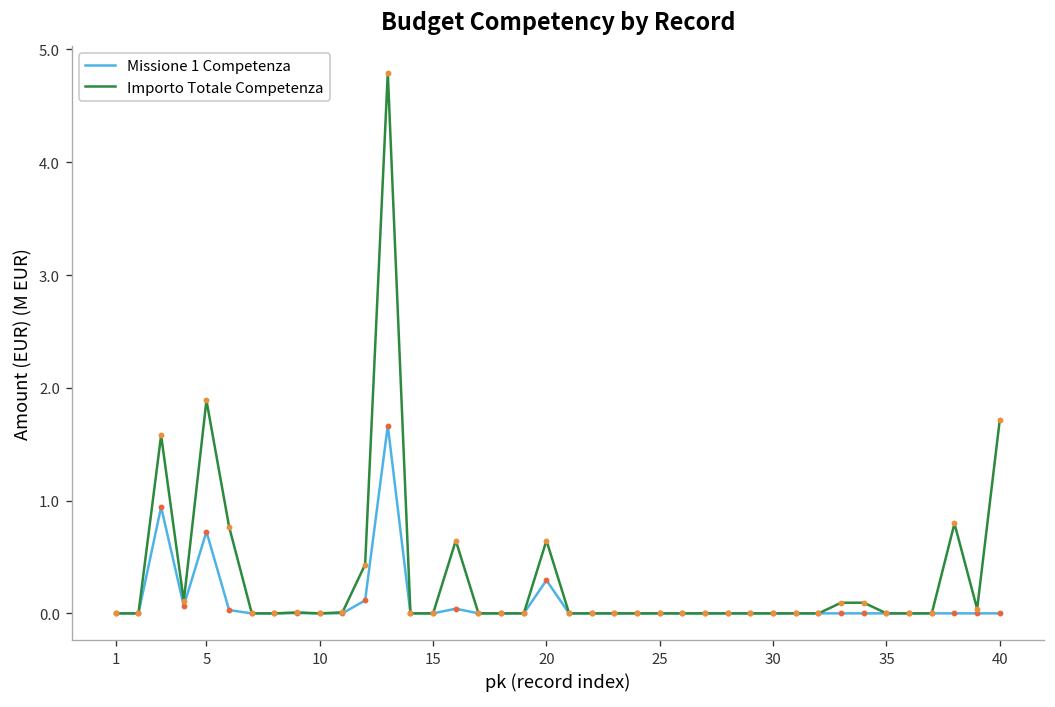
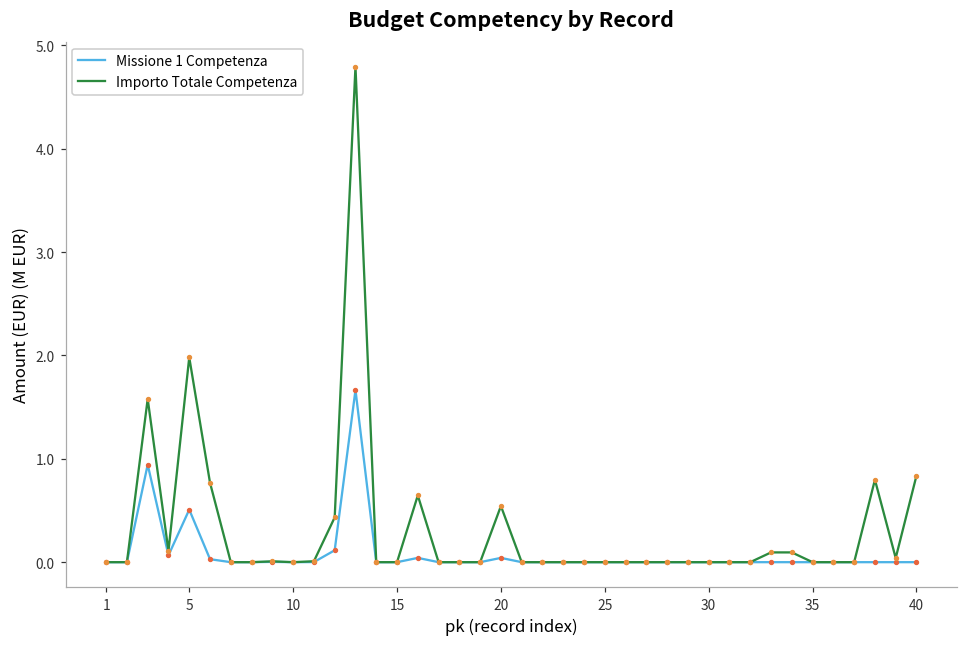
Missione 1 Competenza, 5: 0.7 -> 0.5
Importo Totale Competenza, 5: 1.9 -> 2.0
Missione 1 Competenza, 20: 0.3 -> 0.0
Importo Totale Competenza, 20: 0.6 -> 0.5
Importo Totale Competenza, 40: 1.7 -> 0.8
